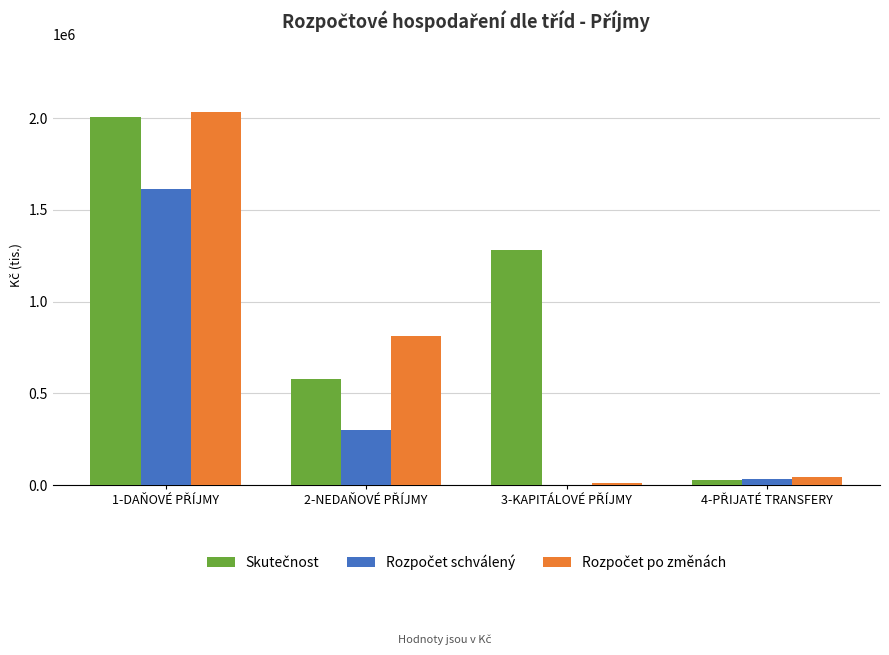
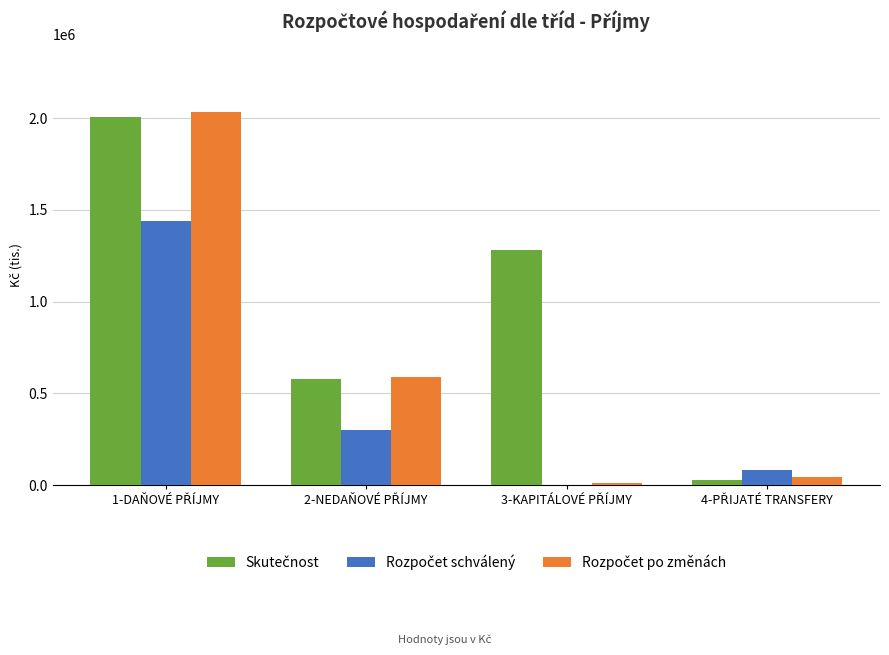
Rozpočet schválený, 1-DAŇOVÉ PŘÍJMY: 1610000 -> 1440000
Rozpočet po změnách, 2-NEDAŇOVÉ PŘÍJMY: 810000 -> 590000
Rozpočet schválený, 4-PŘIJATÉ TRANSFERY: 30000 -> 80000
